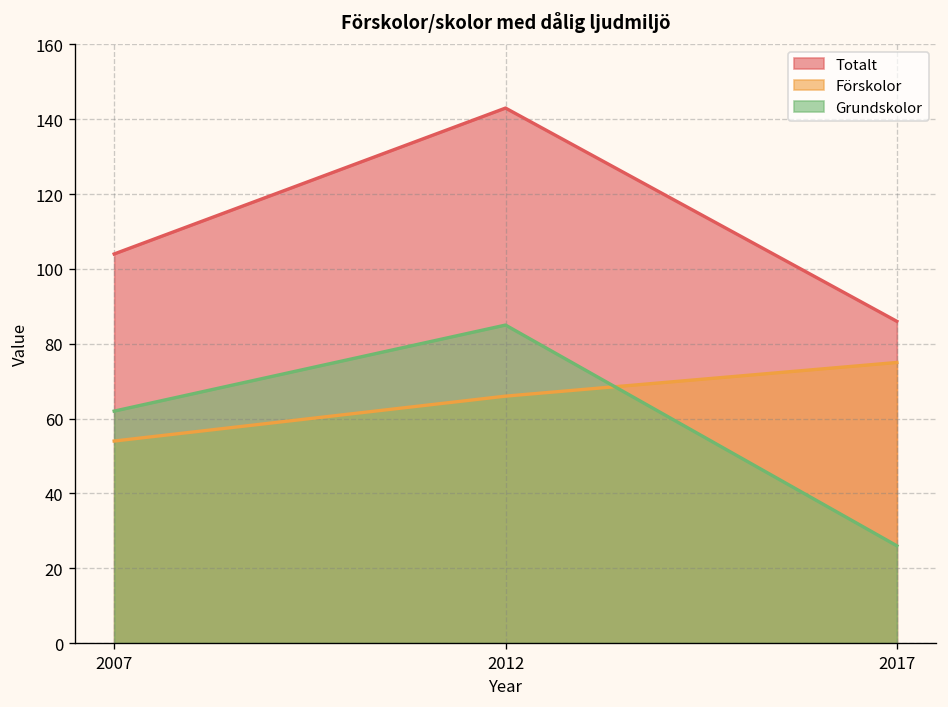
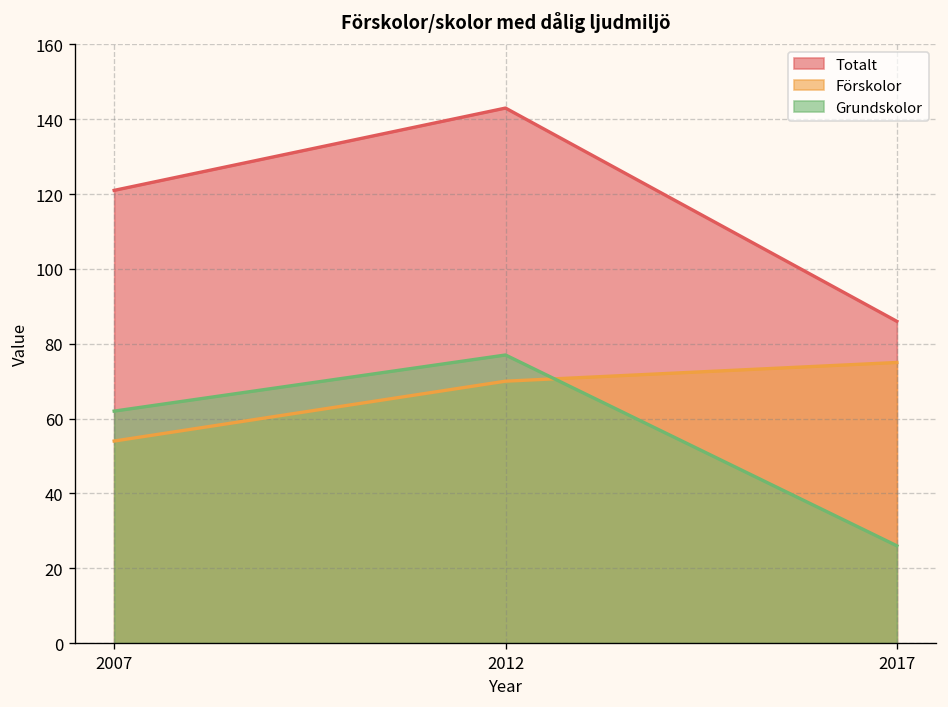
Totalt, 2007: 104 -> 121
Förskolor, 2012: 66 -> 70
Grundskolor, 2012: 85 -> 77
